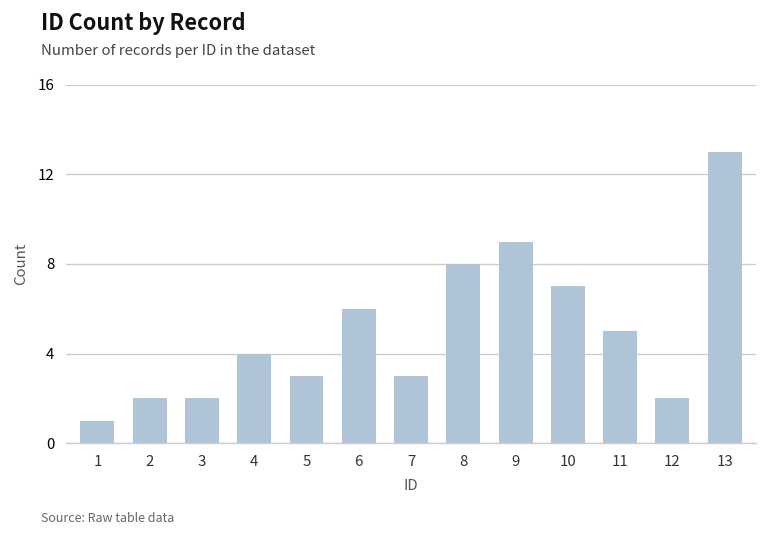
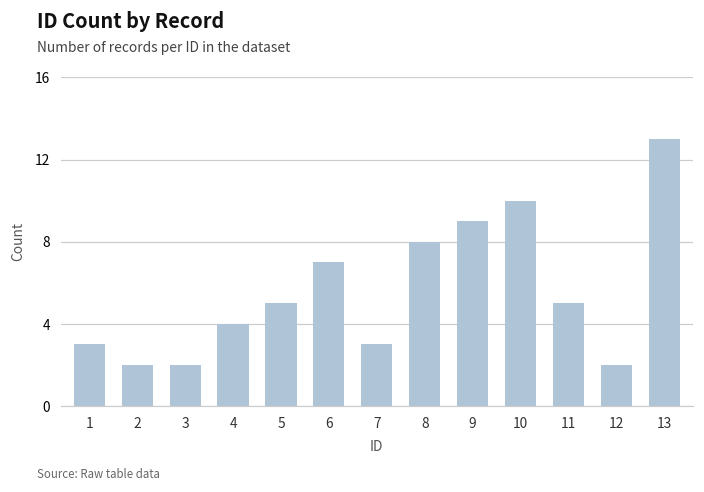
1: 1 -> 3
5: 3 -> 5
6: 6 -> 7
10: 7 -> 10
